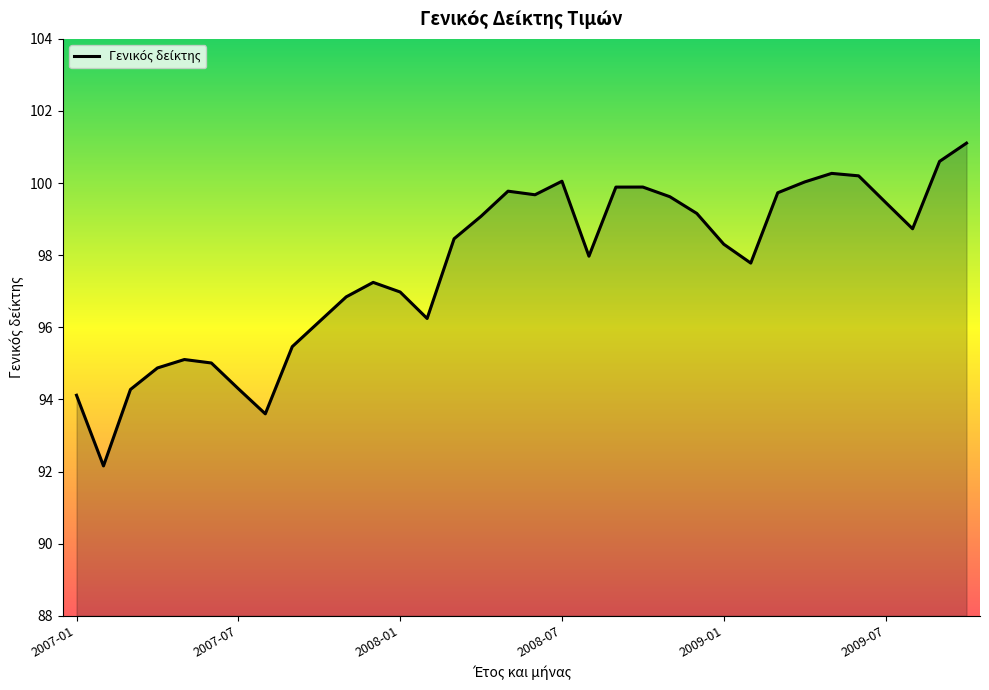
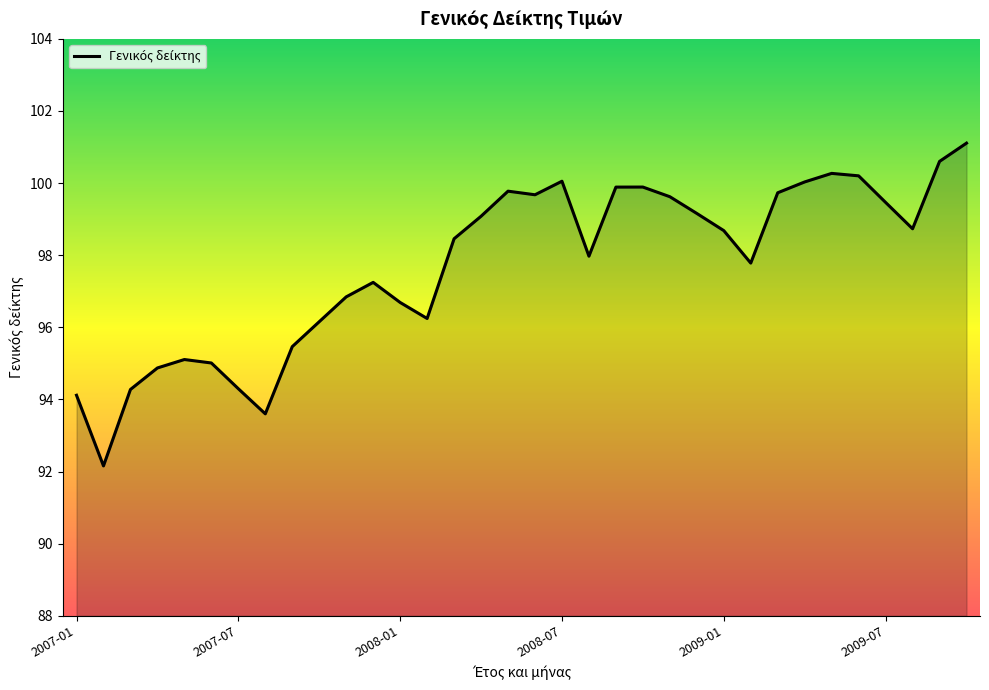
2008-01: 97.0 -> 96.7
2009-01: 98.3 -> 98.7
